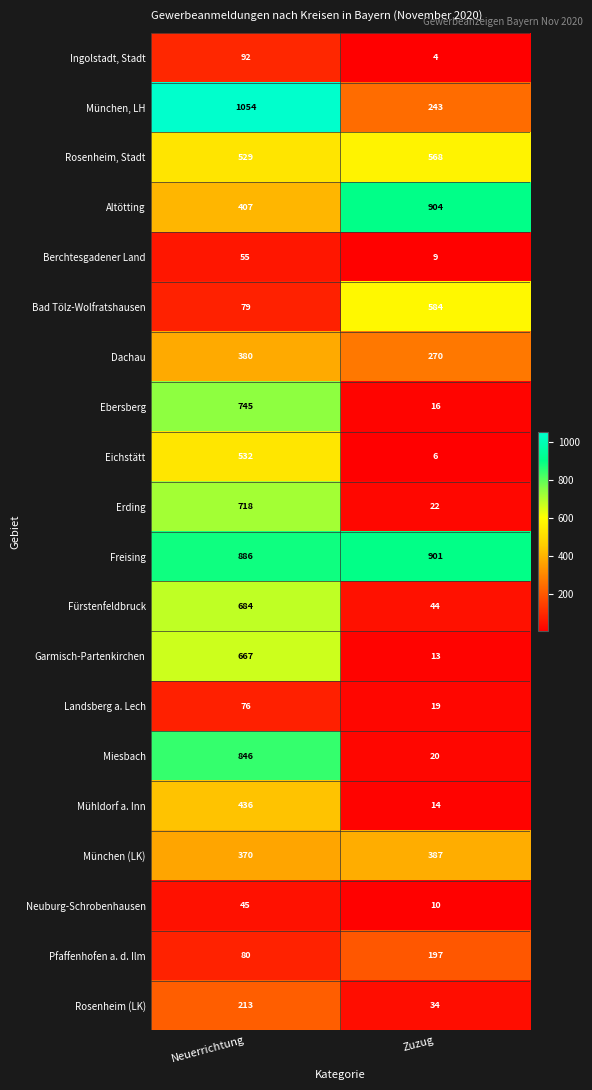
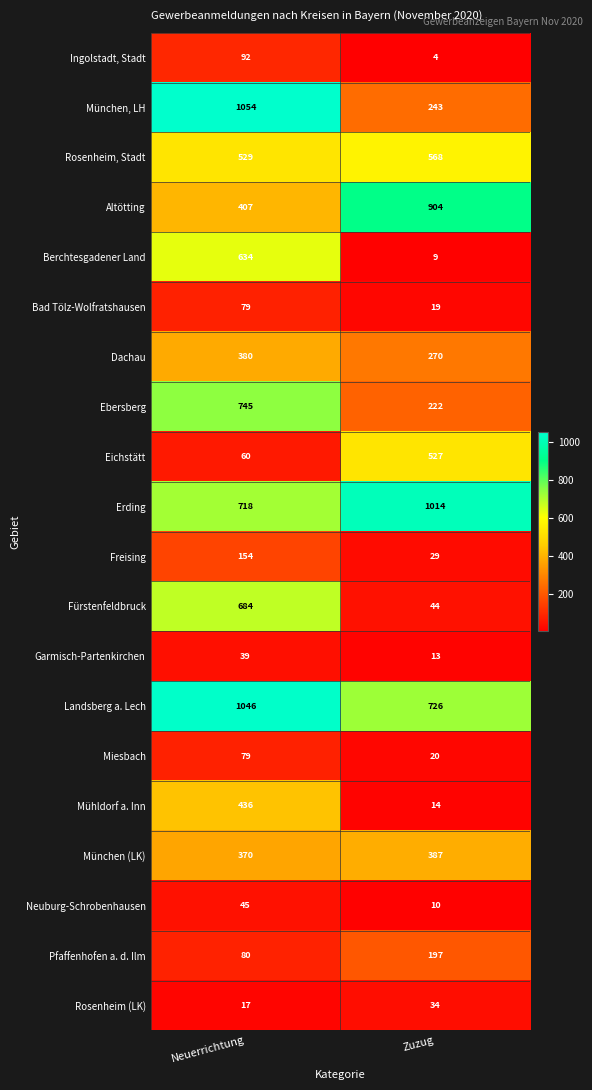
Berchtesgadener Land, Neuerrichtung: 55 -> 634
Bad Tölz-Wolfratshausen, Zuzug: 584 -> 19
Ebersberg, Zuzug: 16 -> 222
Eichstätt, Neuerrichtung: 532 -> 60
Eichstätt, Zuzug: 6 -> 527
Erding, Zuzug: 22 -> 1014
Freising, Neuerrichtung: 886 -> 154
Freising, Zuzug: 901 -> 29
Garmisch-Partenkirchen, Neuerrichtung: 667 -> 39
Landsberg a. Lech, Neuerrichtung: 76 -> 1046
Landsberg a. Lech, Zuzug: 19 -> 726
Miesbach, Neuerrichtung: 846 -> 79
Rosenheim (LK), Neuerrichtung: 213 -> 17
